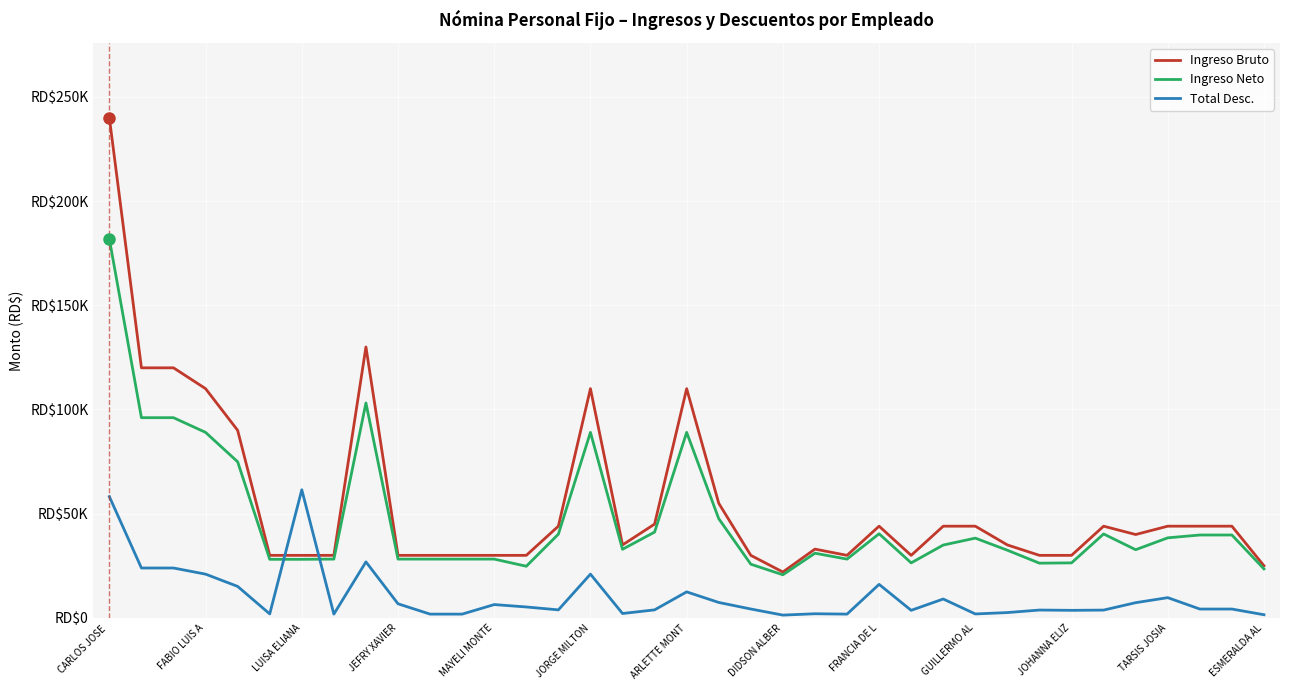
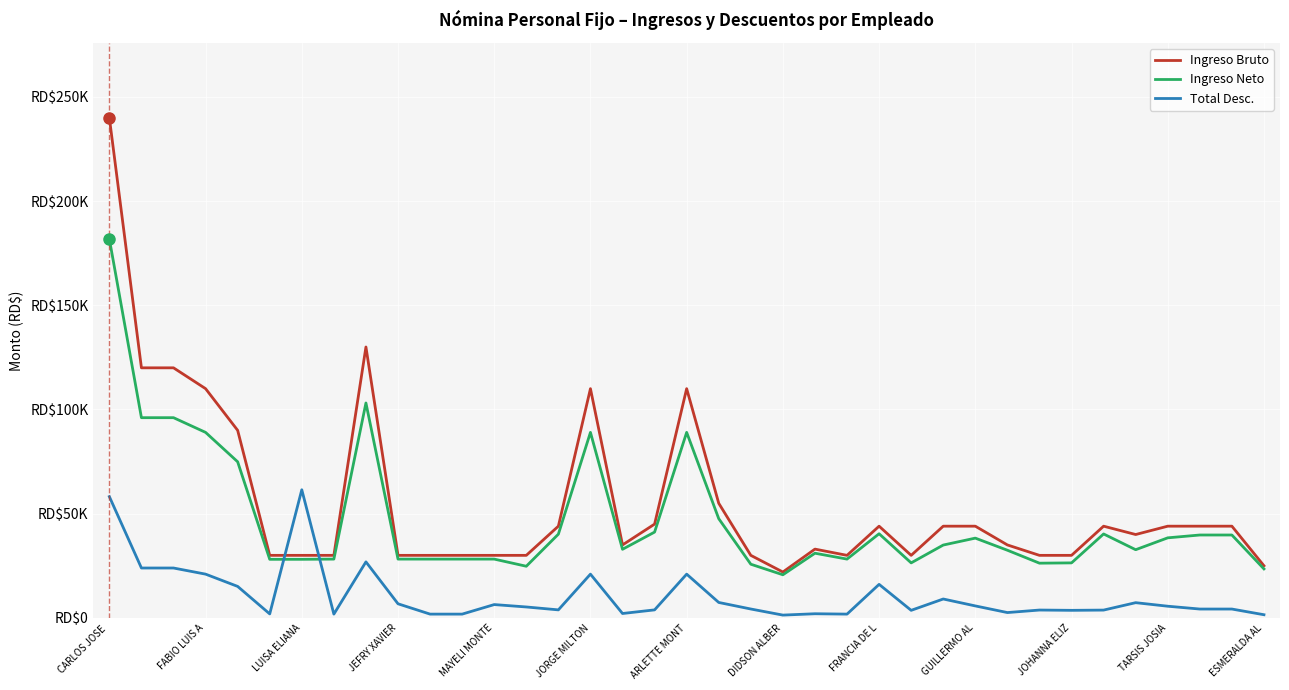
Total Desc., ARLETTE MONT: RD$12000 -> RD$21000
Total Desc., GUILLERMO AL: RD$2000 -> RD$6000
Total Desc., TARSIS JOSIA: RD$10000 -> RD$6000
